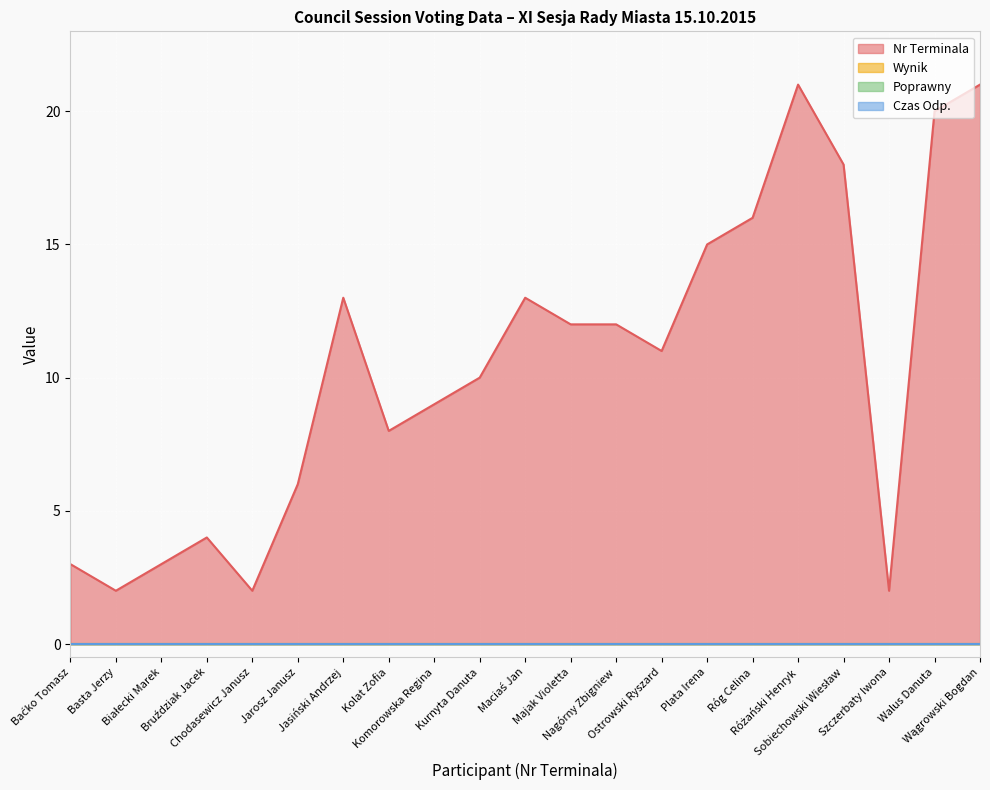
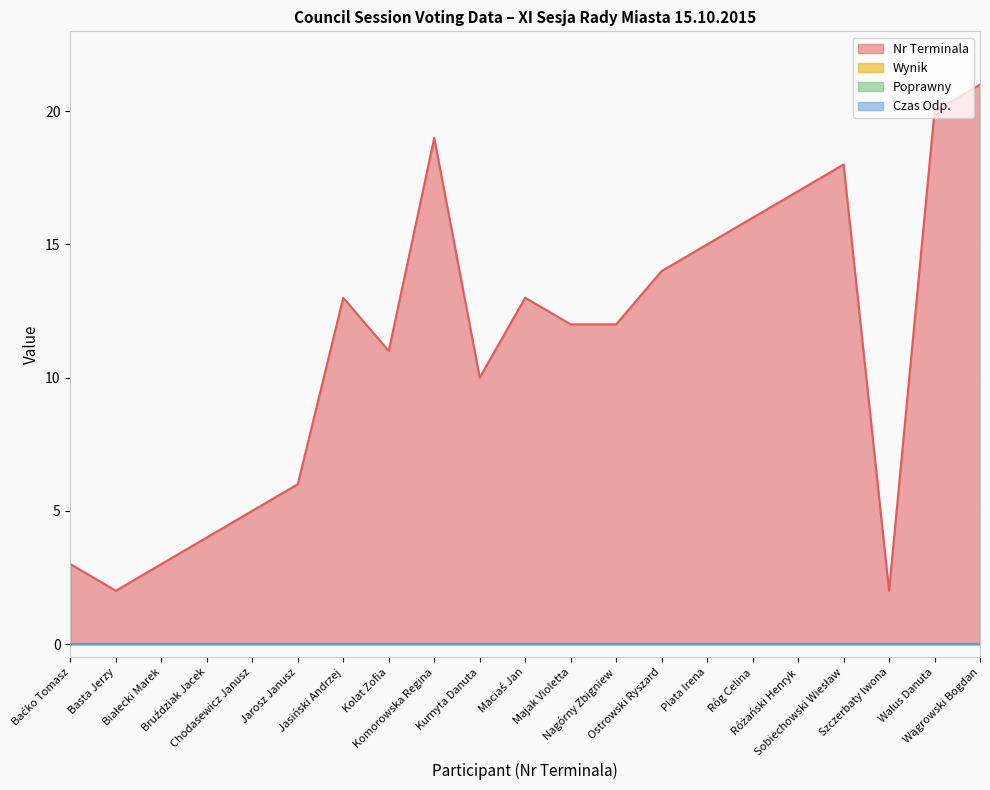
Nr Terminala, Chodasewicz Janusz: 2 -> 5
Nr Terminala, Kolat Zofia: 8 -> 11
Nr Terminala, Komorowska Regina: 9 -> 19
Nr Terminala, Ostrowski Ryszard: 11 -> 14
Nr Terminala, Różański Henryk: 21 -> 17
